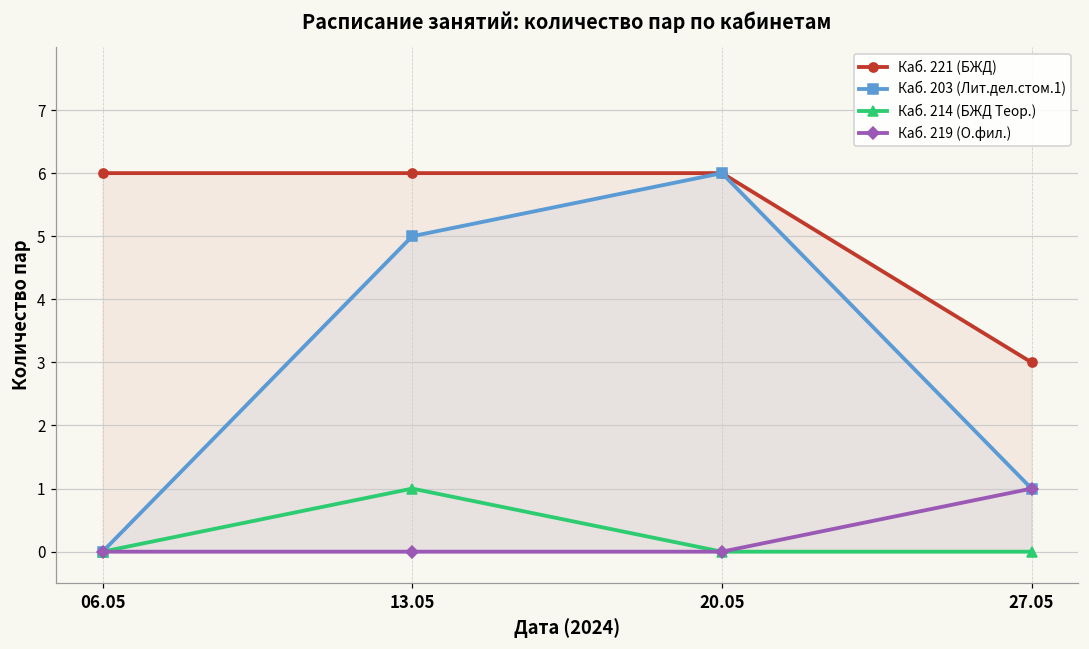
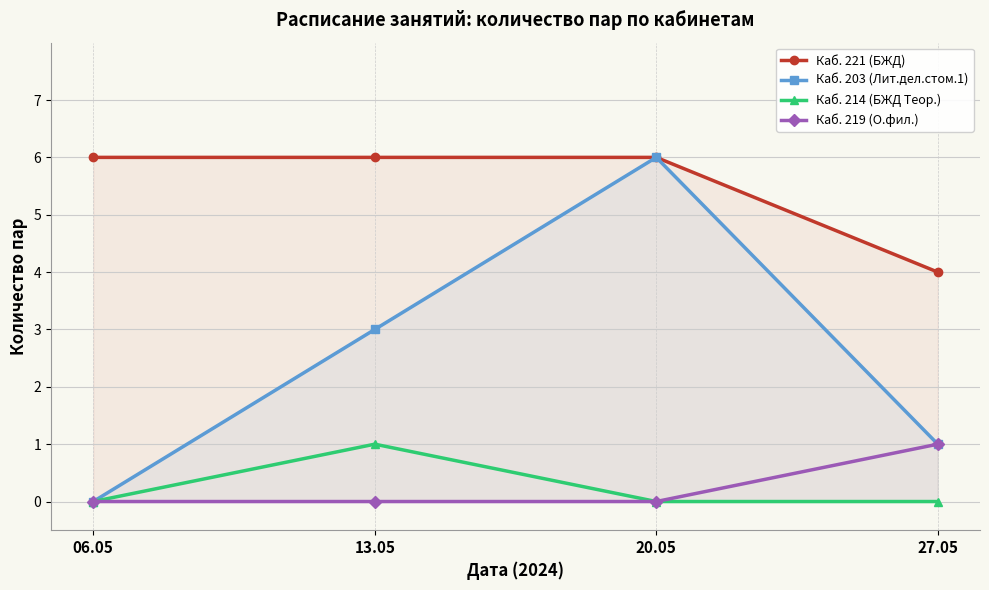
Каб. 203 (Лит.дел.стом.1), 13.05: 5 -> 3
Каб. 221 (БЖД), 27.05: 3 -> 4
